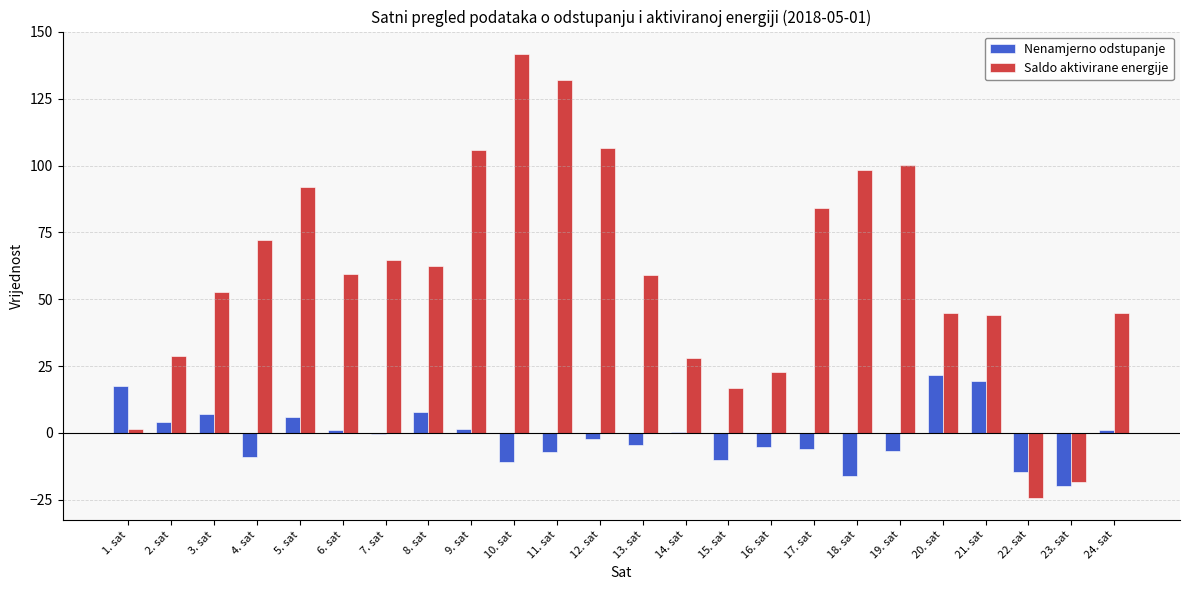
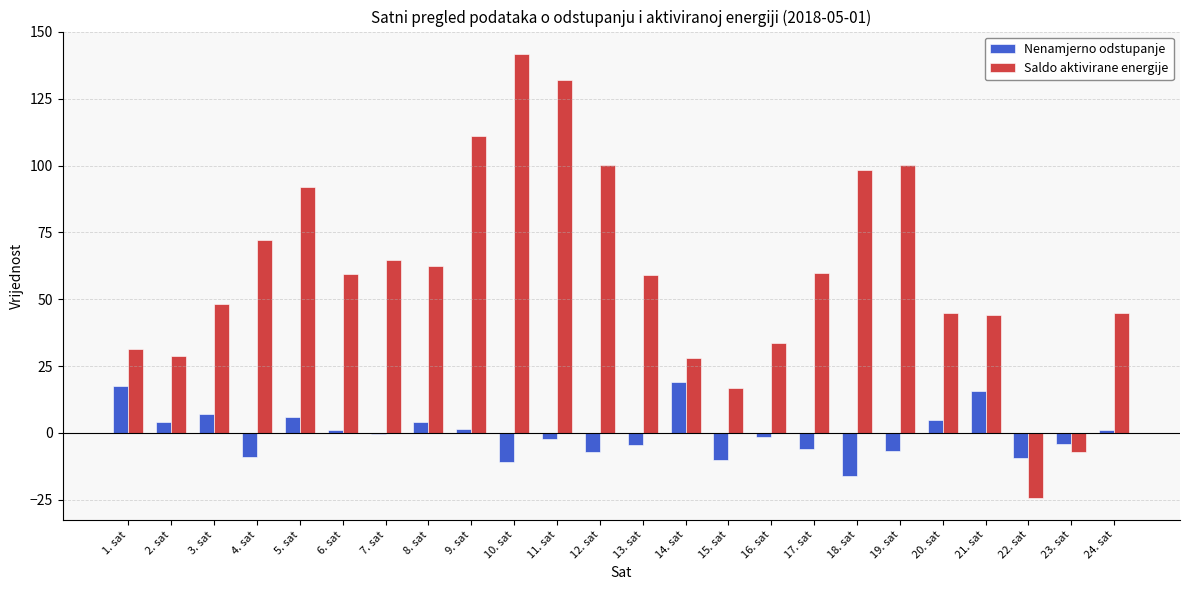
Saldo aktivirane energije, 1. sat: 2 -> 31
Saldo aktivirane energije, 3. sat: 53 -> 48
Nenamjerno odstupanje, 8. sat: 8 -> 4
Saldo aktivirane energije, 9. sat: 106 -> 111
Nenamjerno odstupanje, 11. sat: -7 -> -2
Nenamjerno odstupanje, 12. sat: -2 -> -7
Saldo aktivirane energije, 12. sat: 107 -> 100
Nenamjerno odstupanje, 14. sat: 0 -> 19
Nenamjerno odstupanje, 16. sat: -5 -> -2
Saldo aktivirane energije, 16. sat: 23 -> 34
Saldo aktivirane energije, 17. sat: 84 -> 60
Nenamjerno odstupanje, 20. sat: 22 -> 5
Nenamjerno odstupanje, 21. sat: 19 -> 16
Nenamjerno odstupanje, 22. sat: -14 -> -9
Nenamjerno odstupanje, 23. sat: -20 -> -4
Saldo aktivirane energije, 23. sat: -19 -> -7
